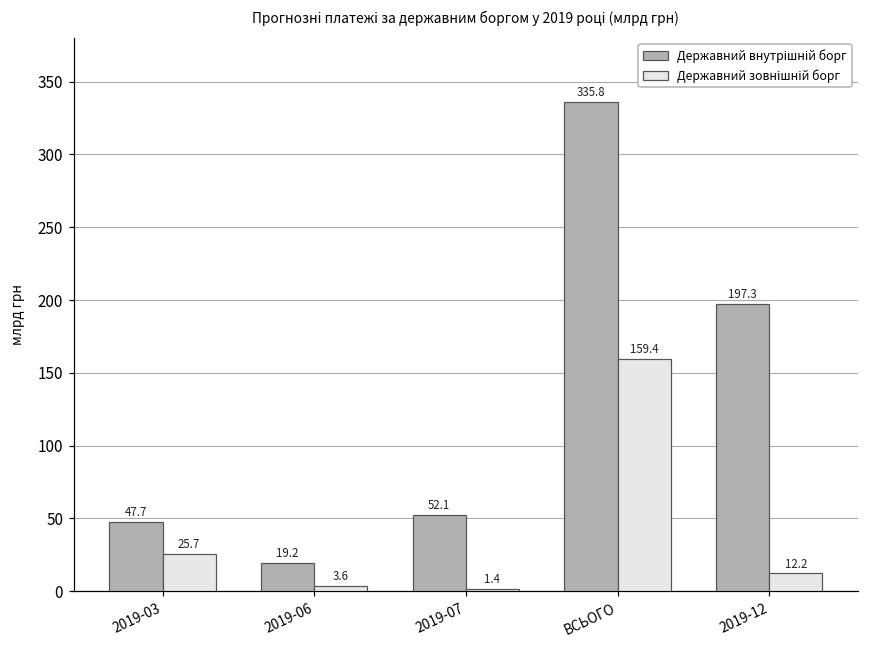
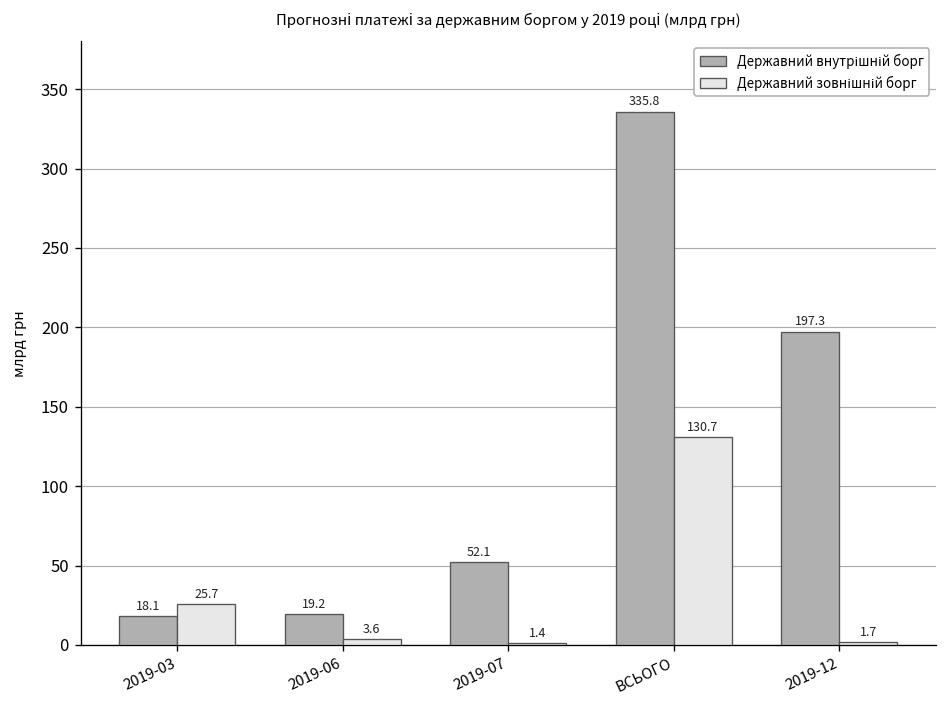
Державний внутрішній борг, 2019-03: 47.7 -> 18.1
Державний зовнішній борг, ВСЬОГО: 159.4 -> 130.7
Державний зовнішній борг, 2019-12: 12.2 -> 1.7
